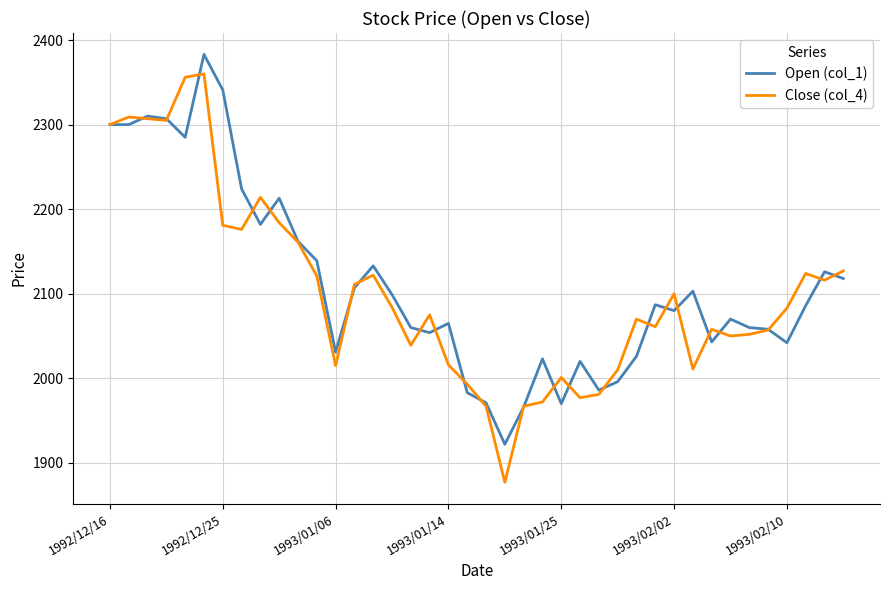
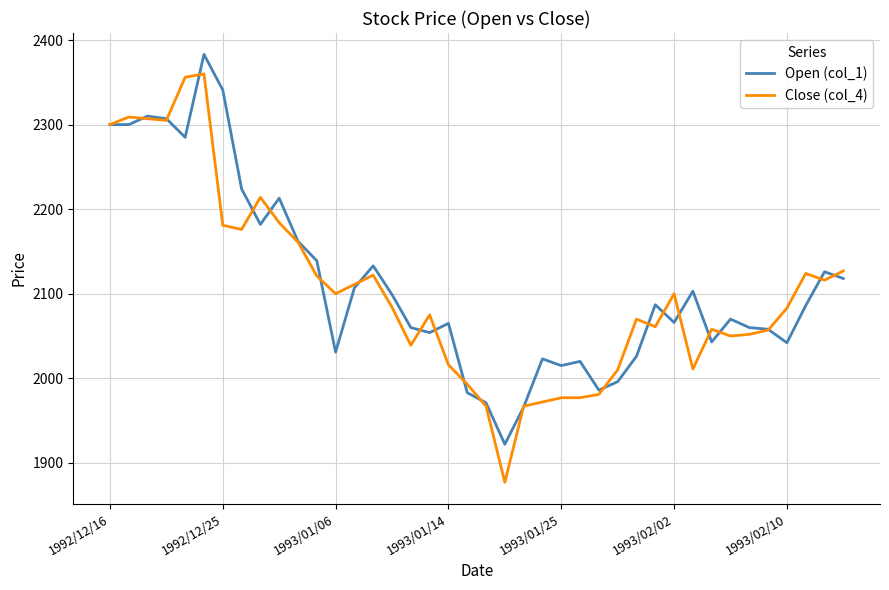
Close (col_4), 1993/01/06: 2020 -> 2100
Open (col_1), 1993/01/25: 1970 -> 2020
Close (col_4), 1993/01/25: 2000 -> 1980
Open (col_1), 1993/02/02: 2080 -> 2070
